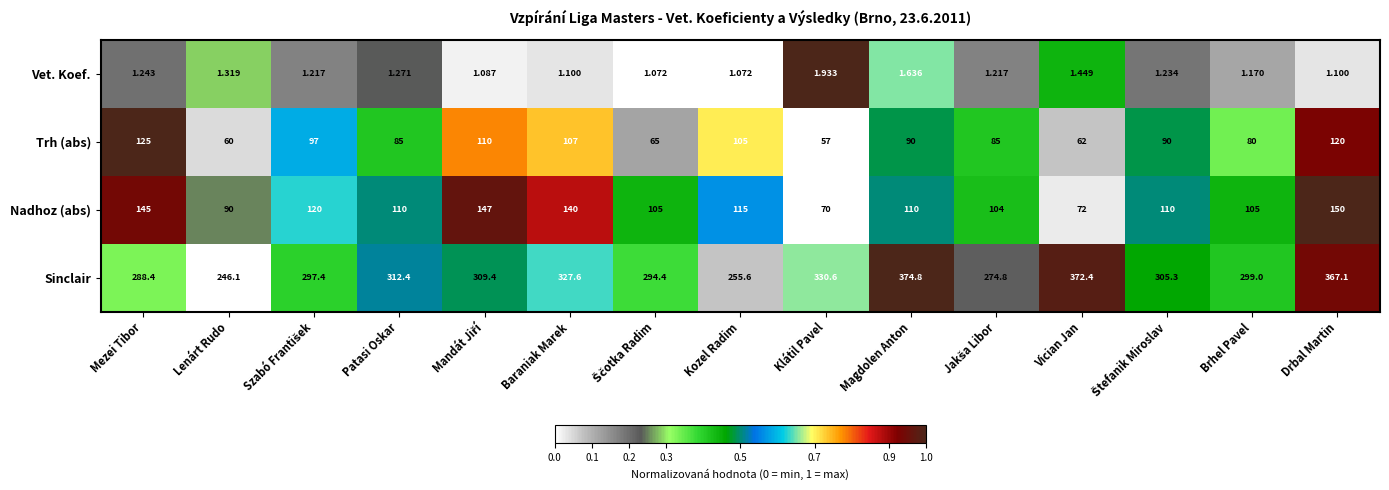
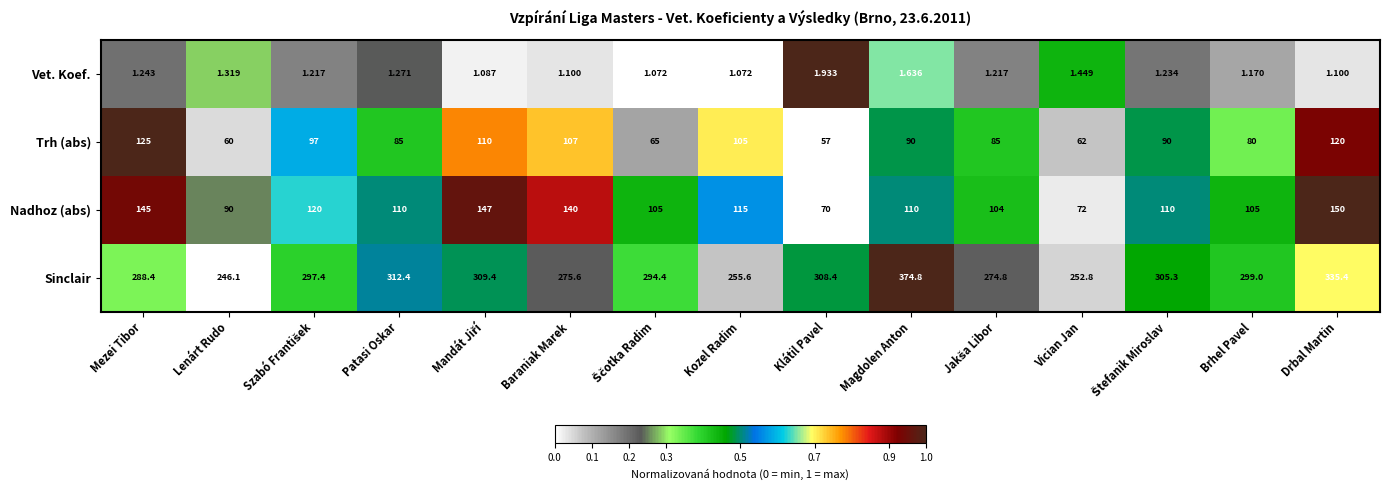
Sinclair, Baraniak Marek: 327.6 -> 275.6
Sinclair, Klátil Pavel: 330.6 -> 308.4
Sinclair, Vician Jan: 372.4 -> 252.8
Sinclair, Drbal Martin: 367.1 -> 335.4
